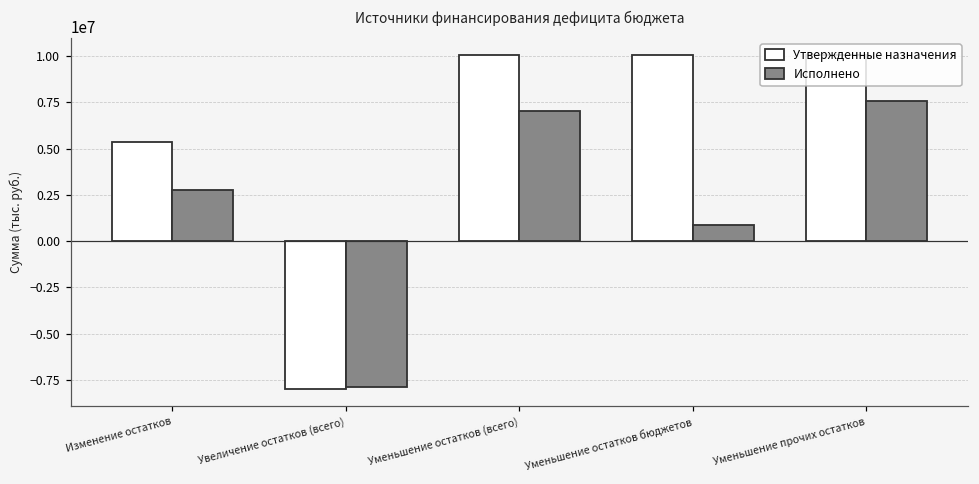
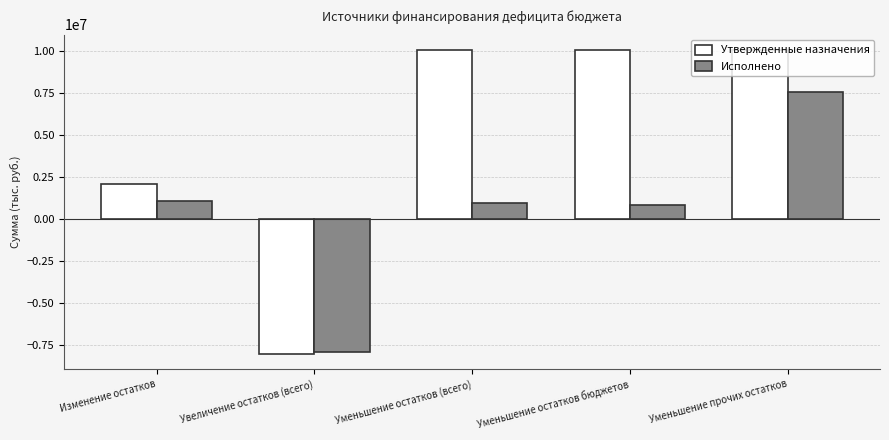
Утвержденные назначения, Изменение остатков: 5300000 -> 2100000
Исполнено, Изменение остатков: 2700000 -> 1100000
Исполнено, Уменьшение остатков (всего): 7000000 -> 1000000
